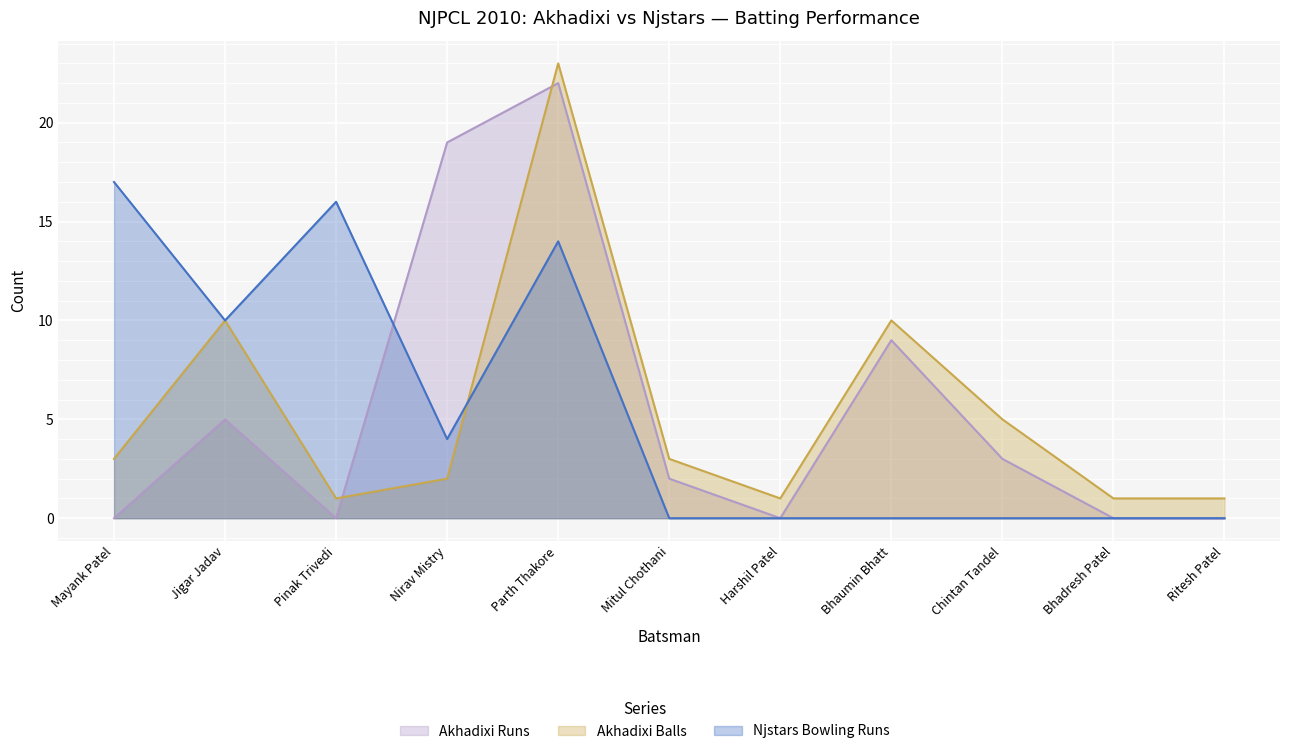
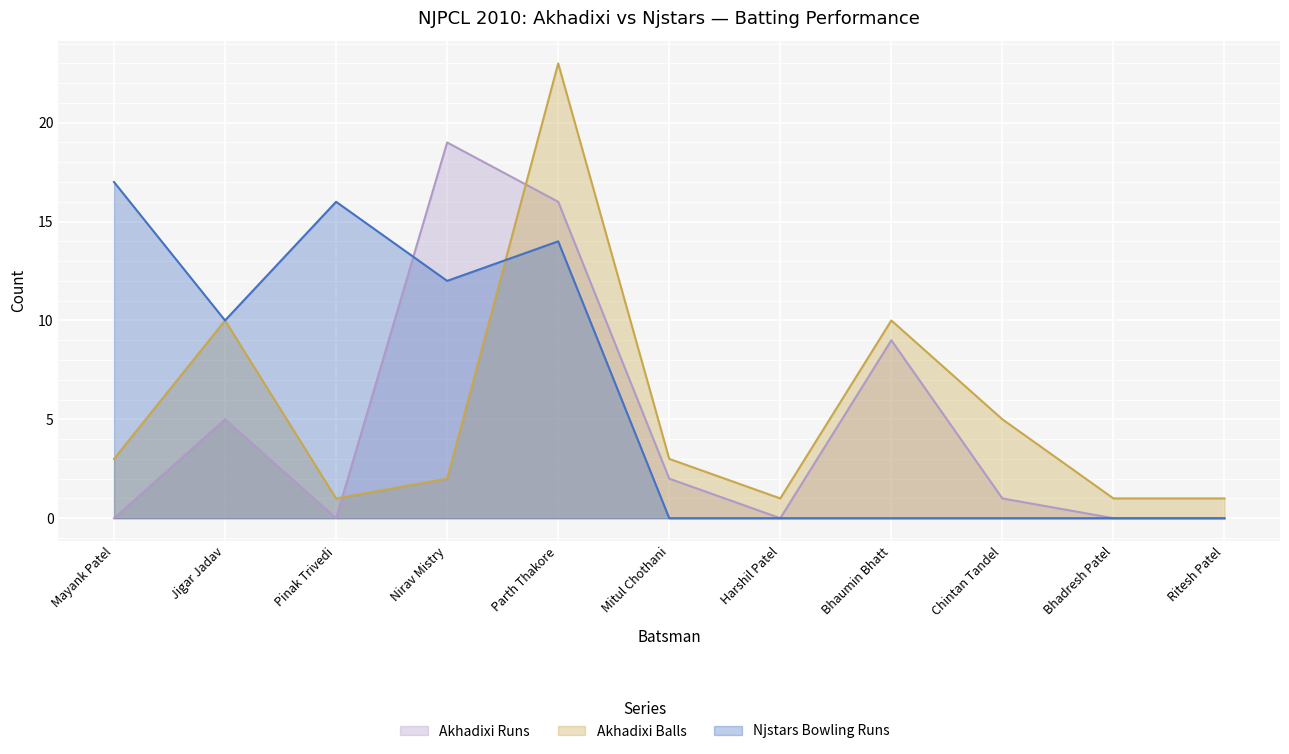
Njstars Bowling Runs, Nirav Mistry: 4 -> 12
Akhadixi Runs, Parth Thakore: 22 -> 16
Akhadixi Runs, Chintan Tandel: 3 -> 1
